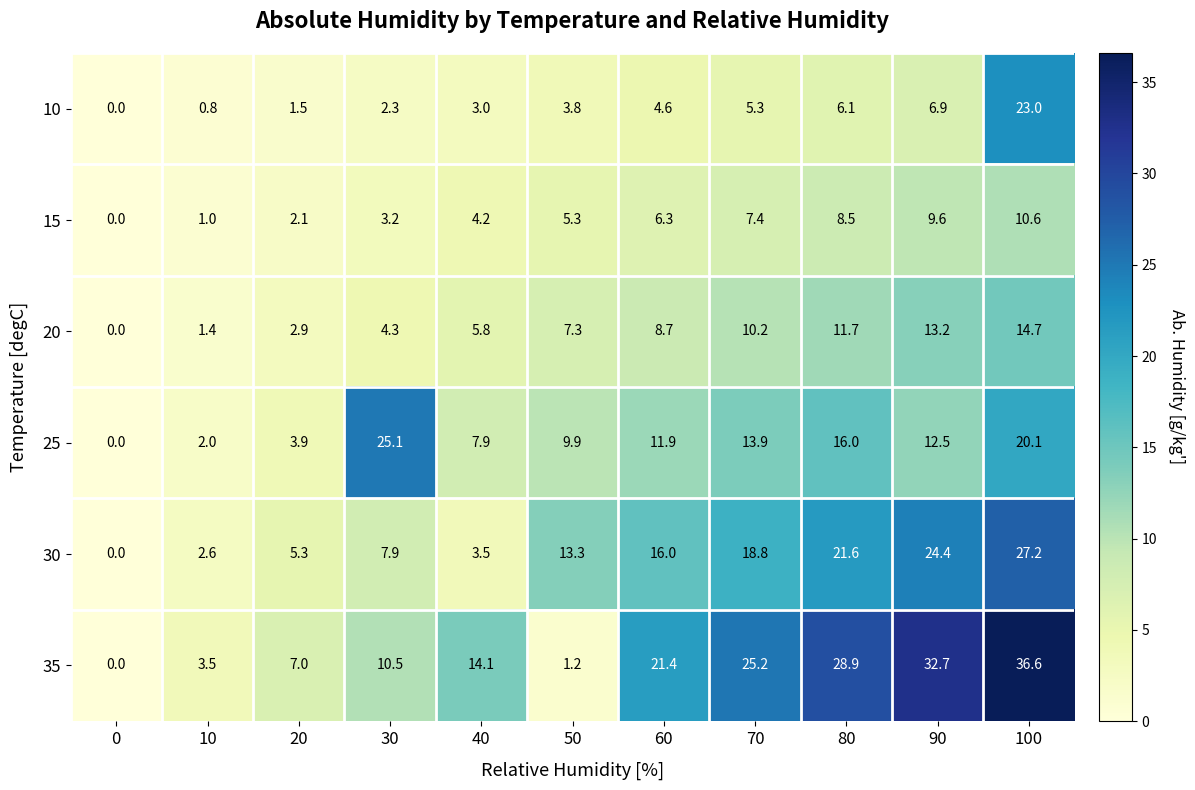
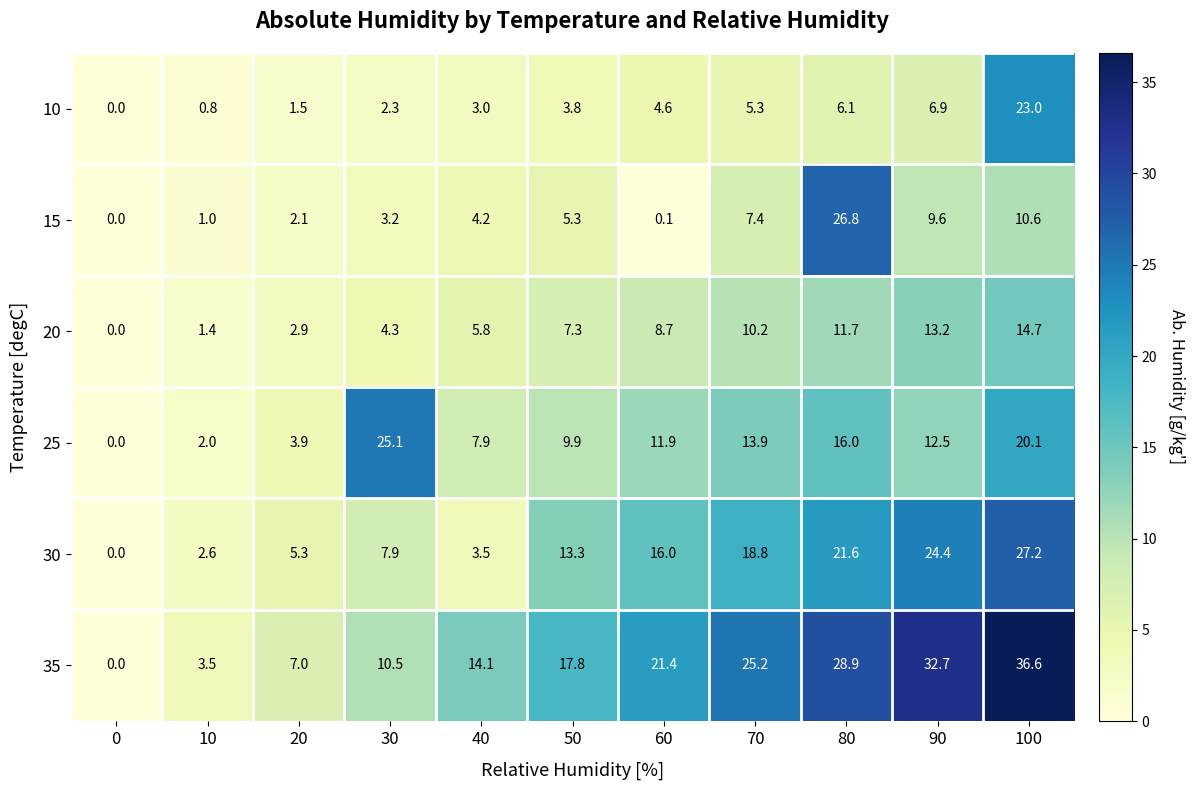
15, 60: 6.3 -> 0.1
15, 80: 8.5 -> 26.8
35, 50: 1.2 -> 17.8
